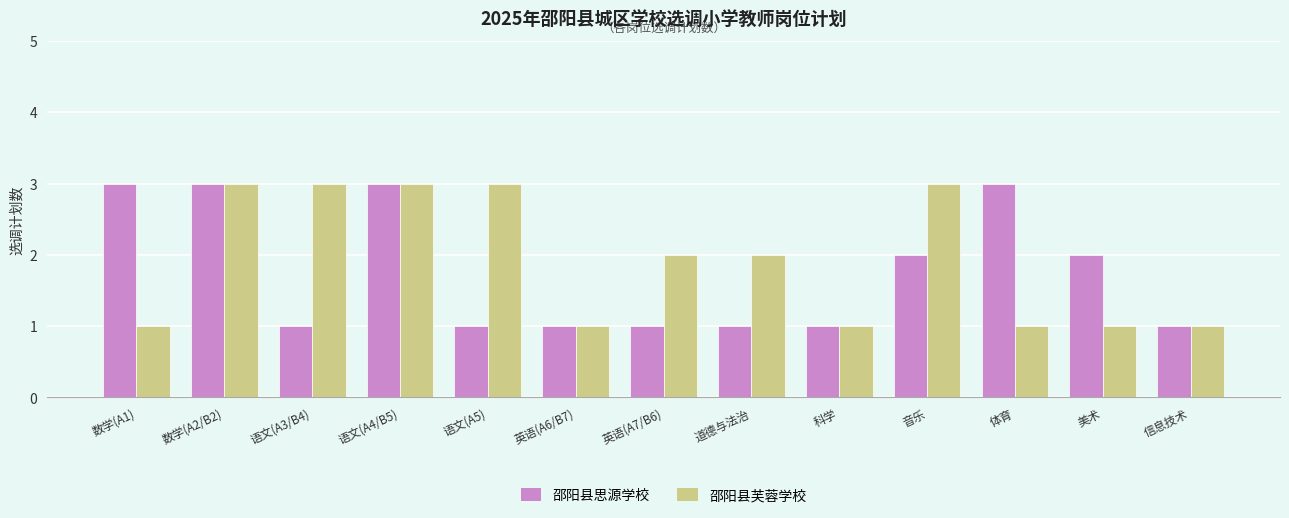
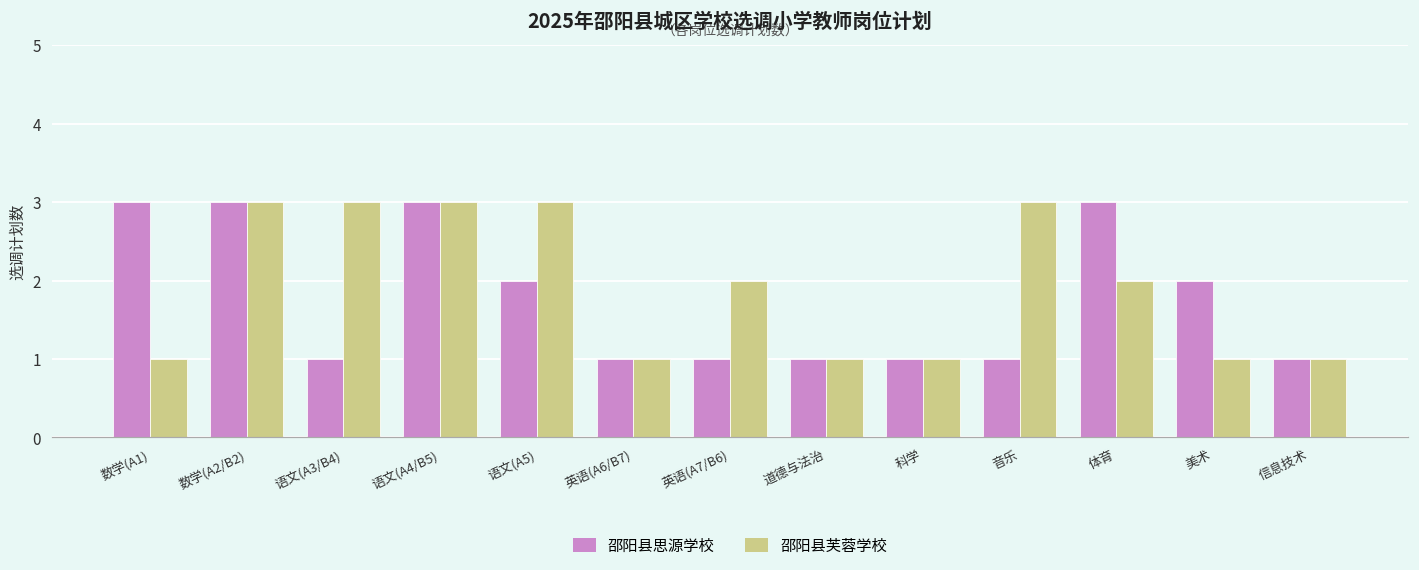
邵阳县思源学校, 语文(A5): 1 -> 2
邵阳县芙蓉学校, 道德与法治: 2 -> 1
邵阳县思源学校, 音乐: 2 -> 1
邵阳县芙蓉学校, 体育: 1 -> 2
